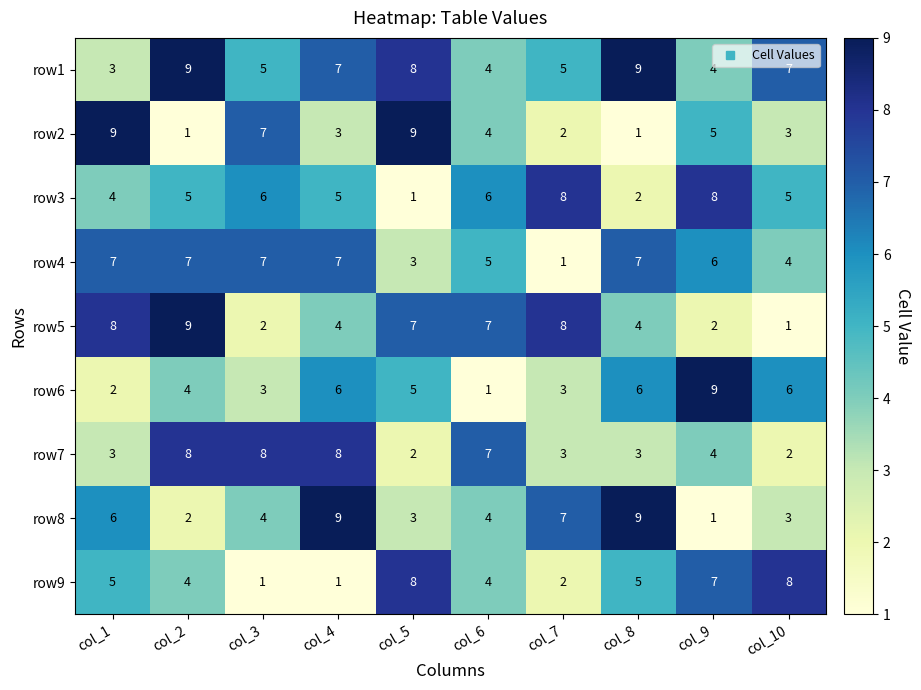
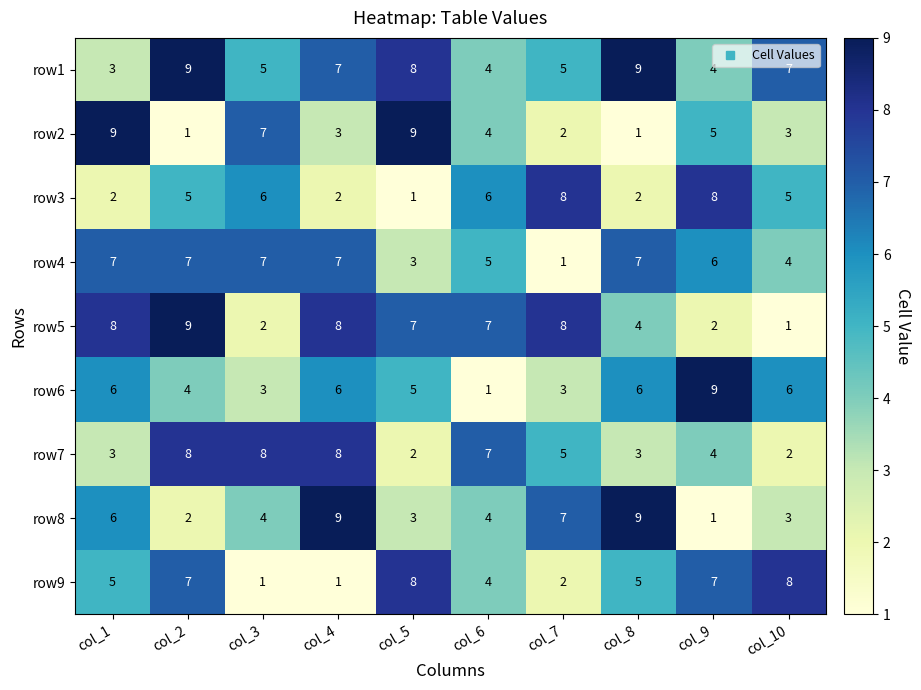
row3, col_1: 4 -> 2
row3, col_4: 5 -> 2
row5, col_4: 4 -> 8
row6, col_1: 2 -> 6
row7, col_7: 3 -> 5
row9, col_2: 4 -> 7
